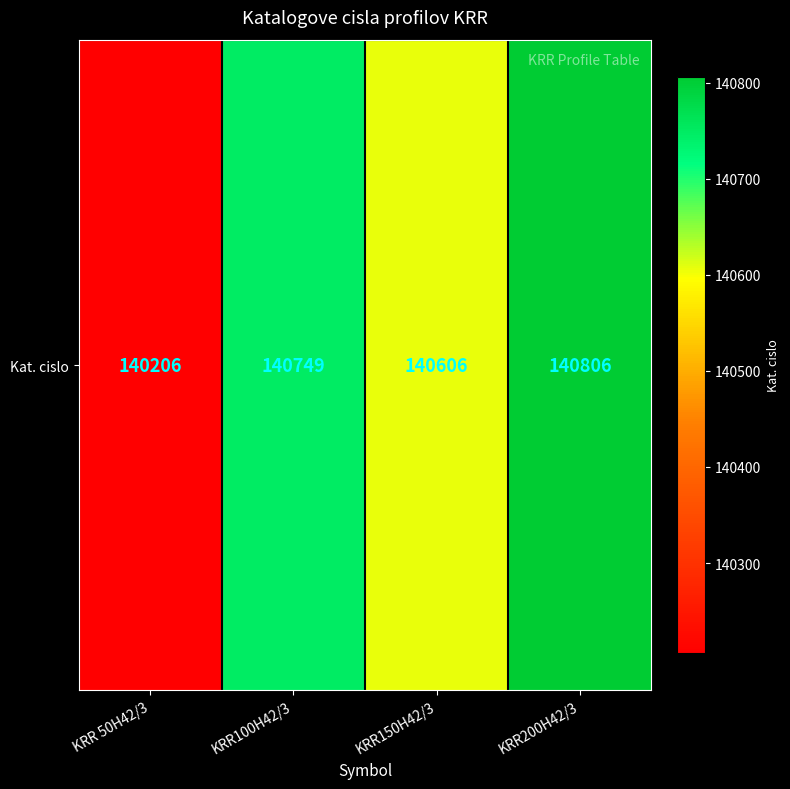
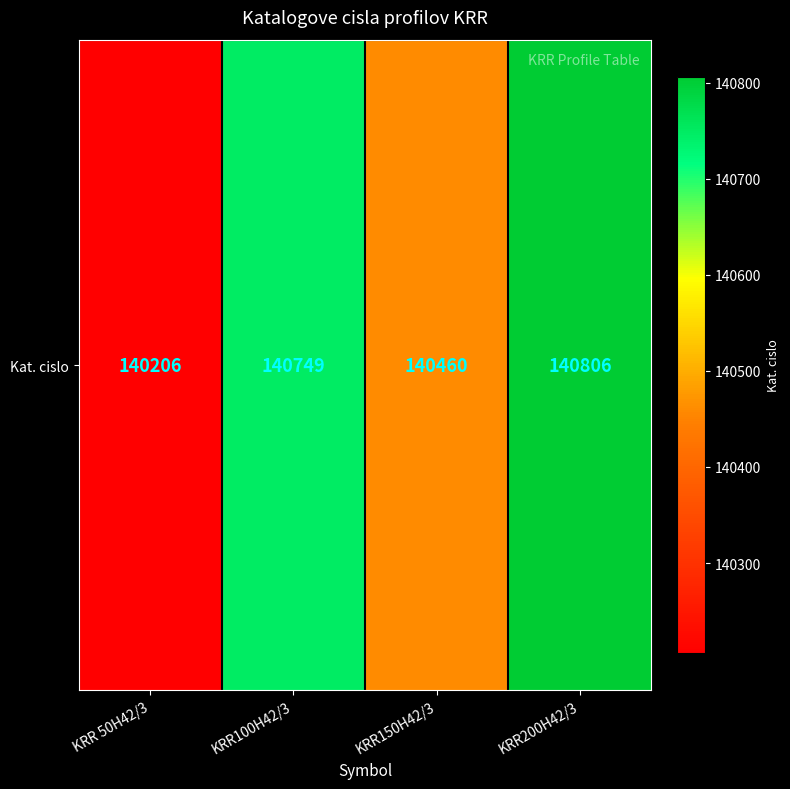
Kat. cislo, KRR150H42/3: 140606 -> 140460
